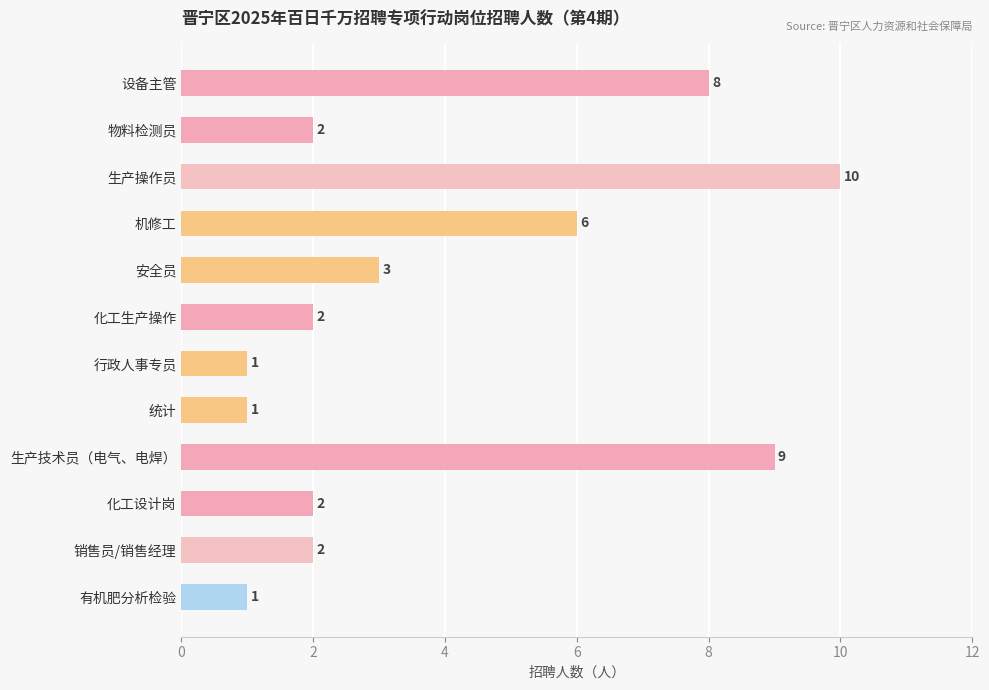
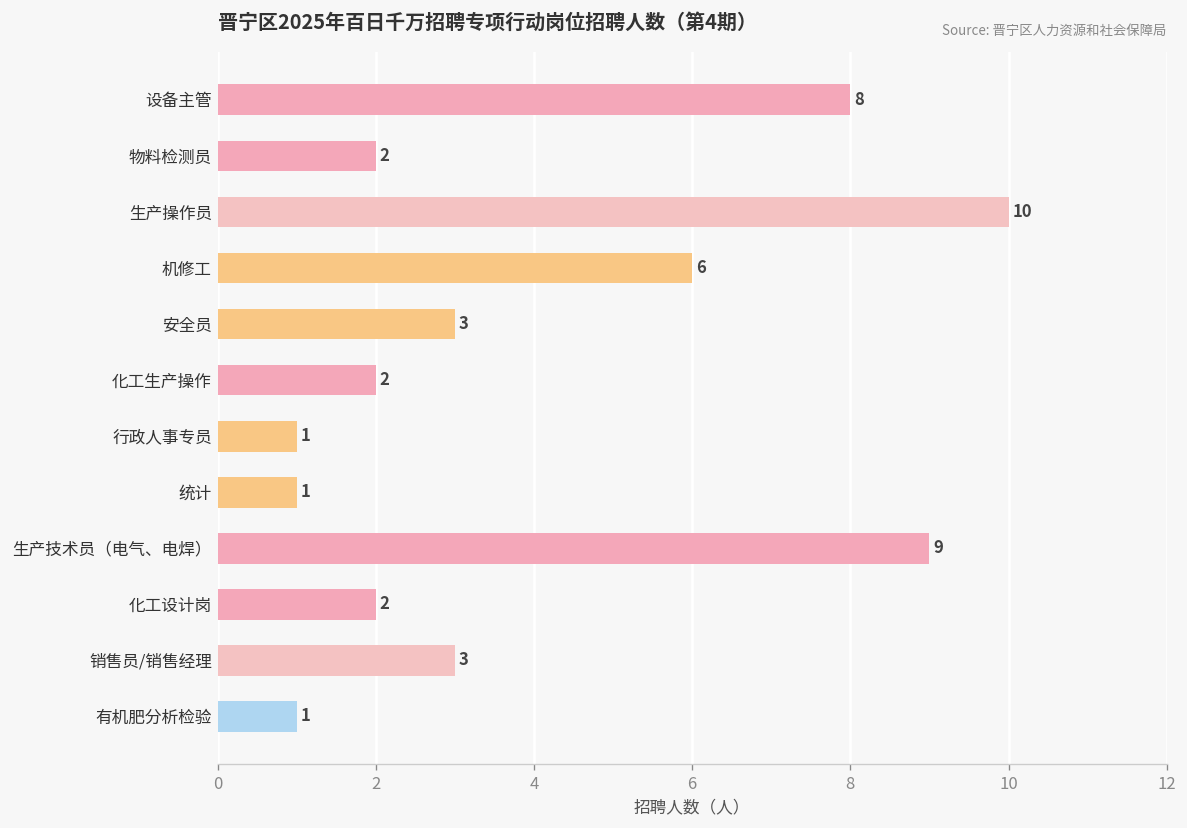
销售员/销售经理: 2 -> 3
